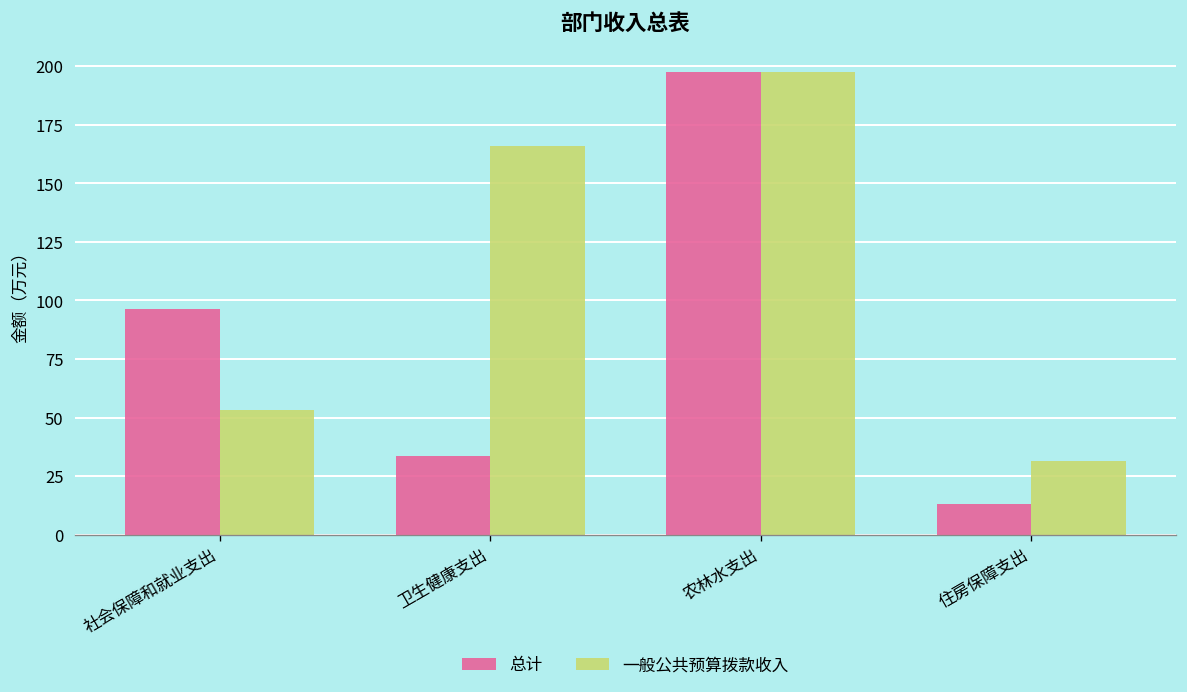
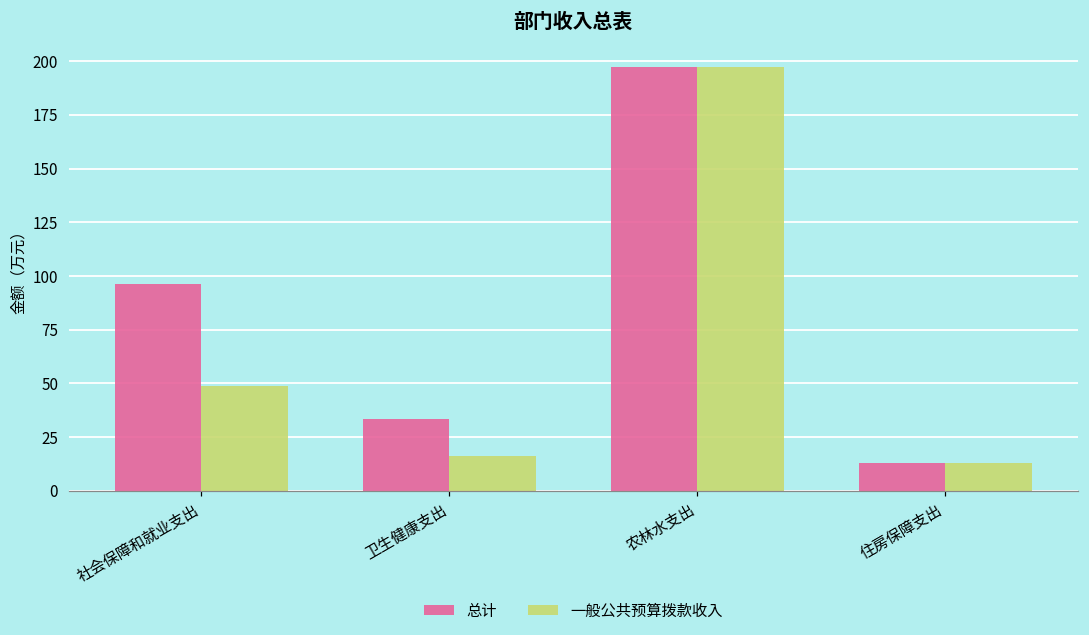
一般公共预算拨款收入, 社会保障和就业支出: 53 -> 49
一般公共预算拨款收入, 卫生健康支出: 166 -> 16
一般公共预算拨款收入, 住房保障支出: 32 -> 13
